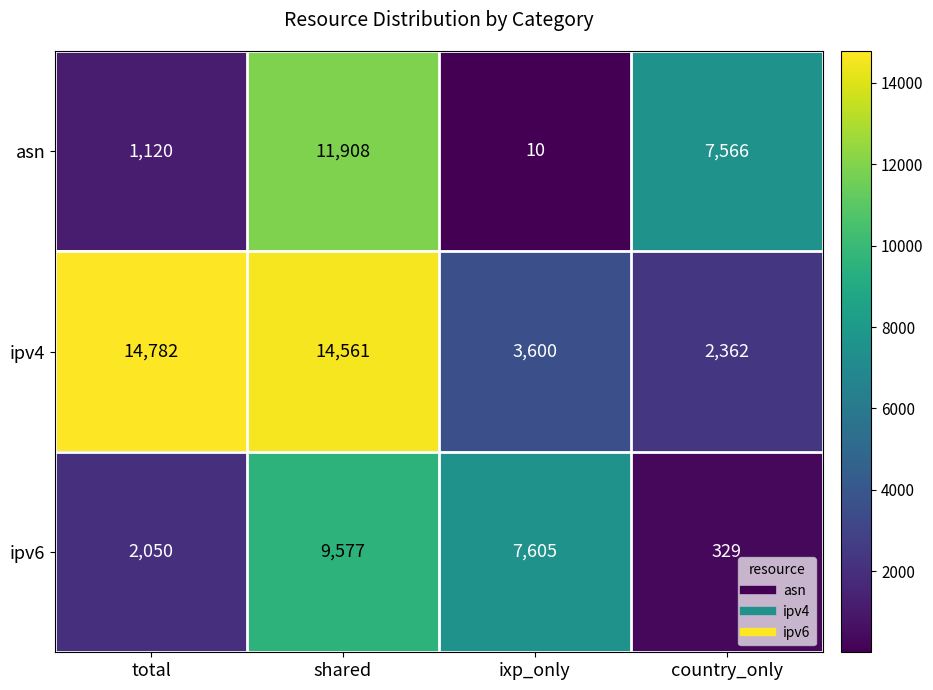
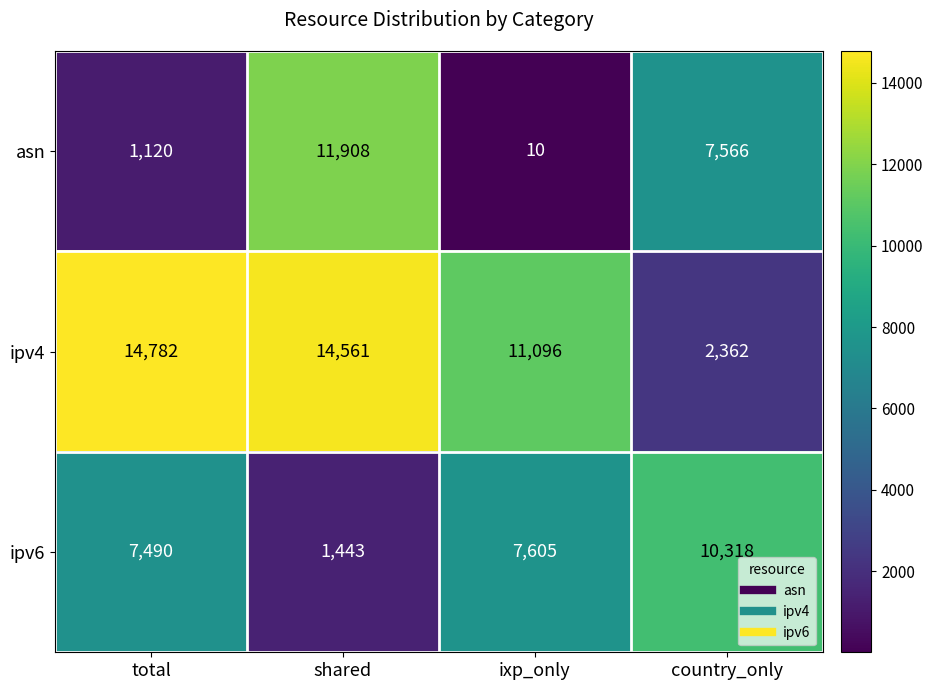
ipv4, ixp_only: 3,600 -> 11,096
ipv6, total: 2,050 -> 7,490
ipv6, shared: 9,577 -> 1,443
ipv6, country_only: 329 -> 10,318
